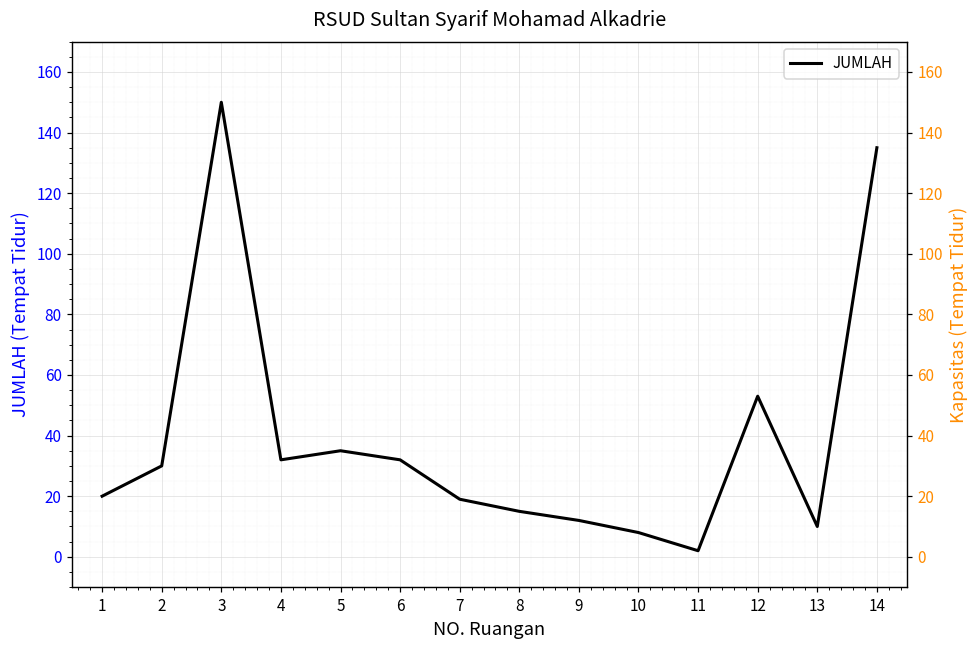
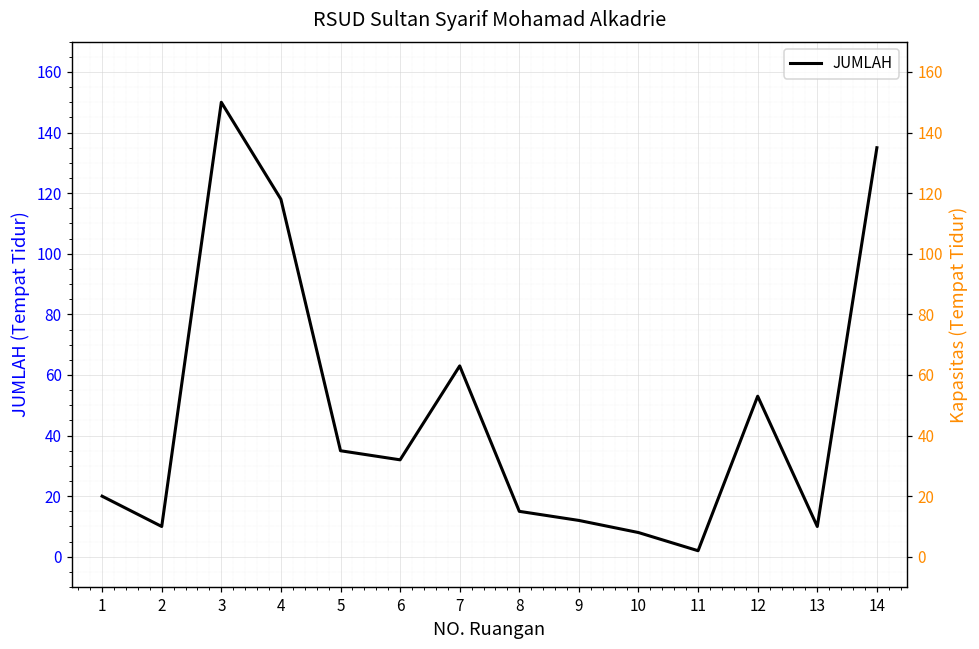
2: 30 -> 10
4: 32 -> 118
7: 19 -> 63
